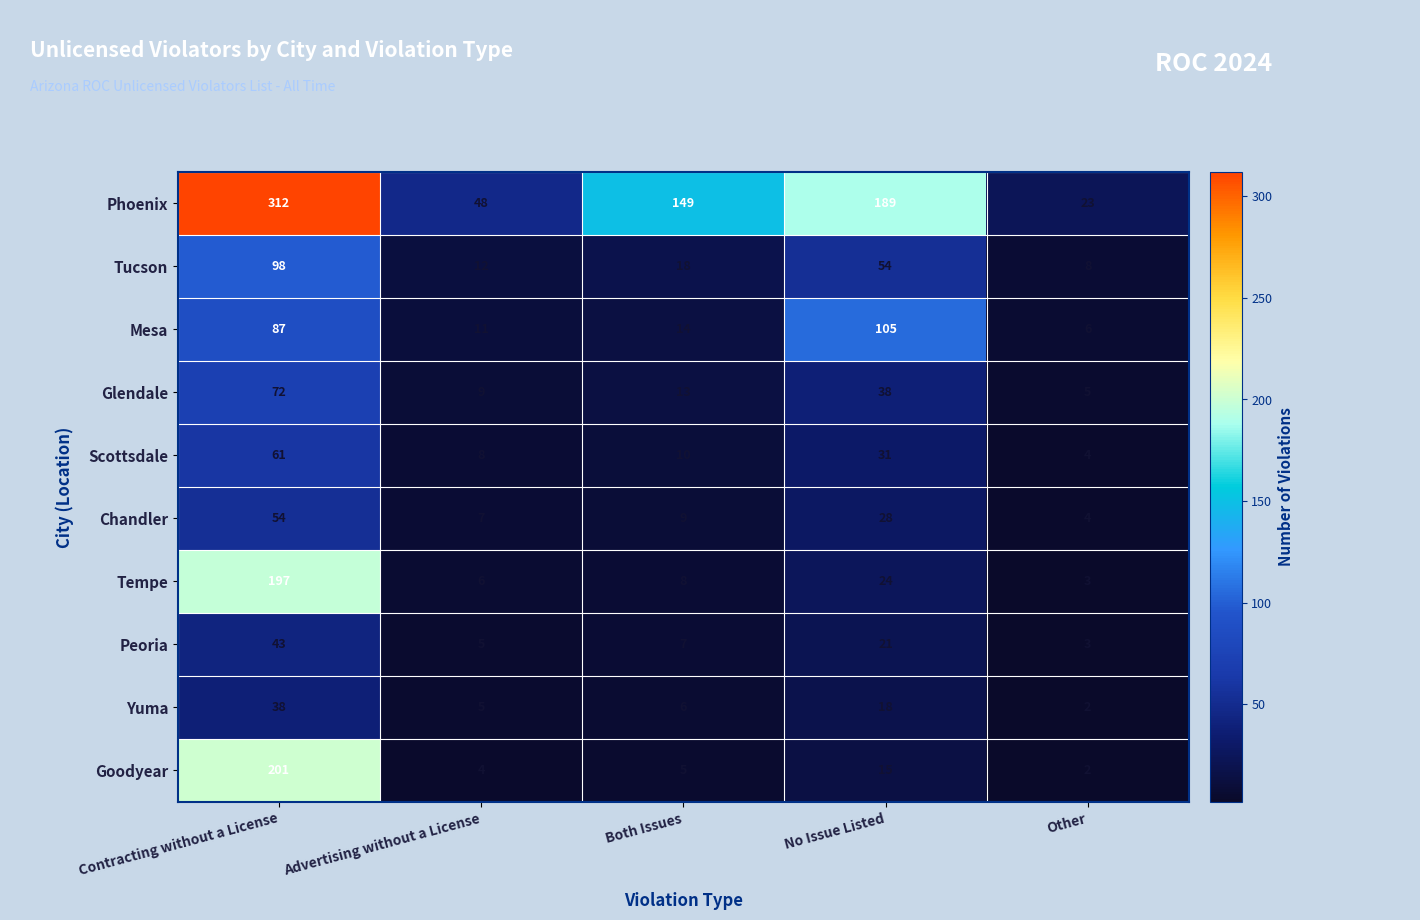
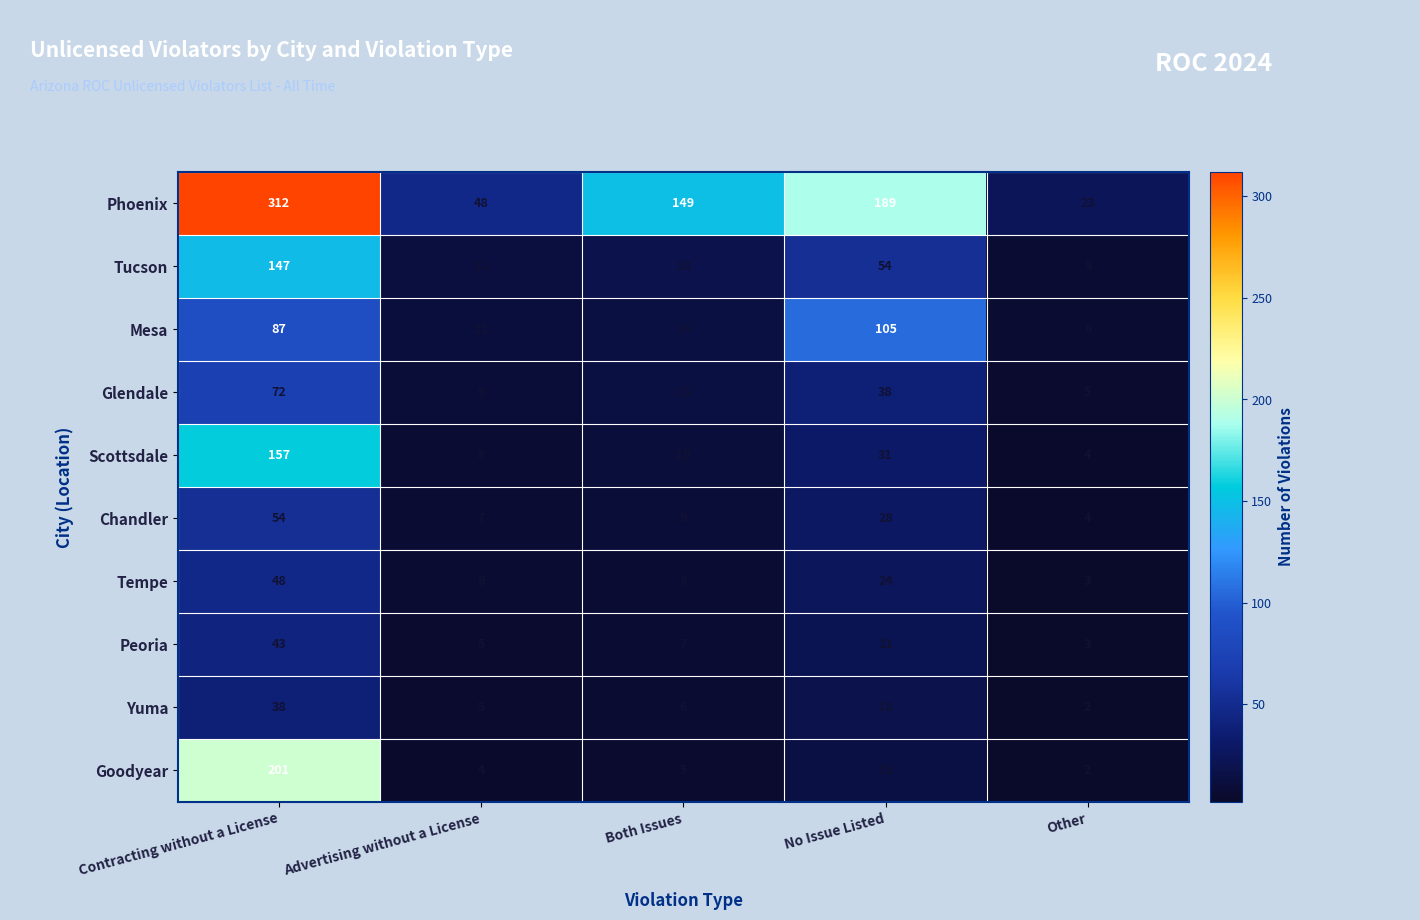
Tucson, Contracting without a License: 98 -> 147
Scottsdale, Contracting without a License: 61 -> 157
Tempe, Contracting without a License: 197 -> 48
